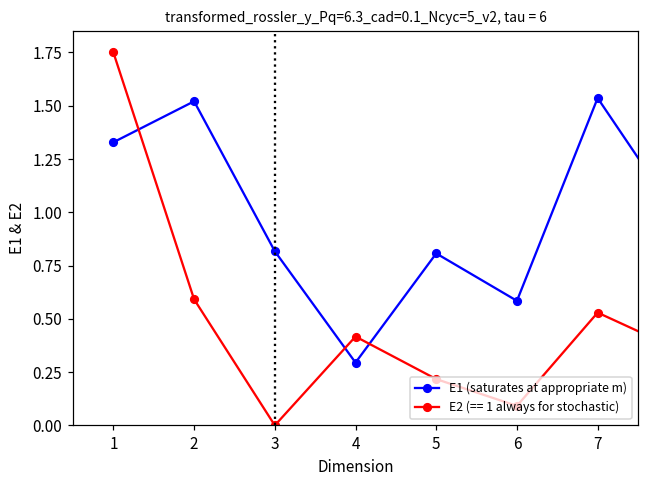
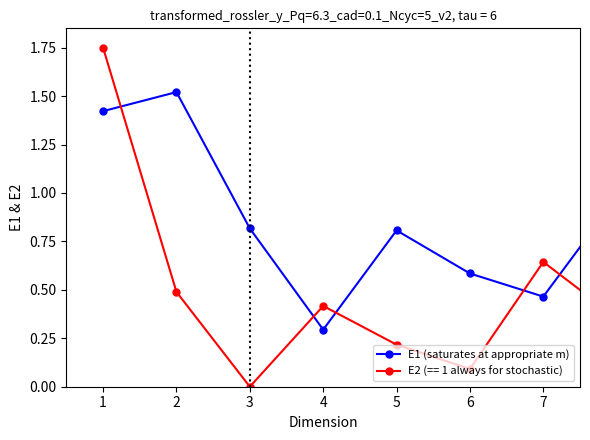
E1 (saturates at appropriate m), 1: 1.33 -> 1.42
E2 (== 1 always for stochastic), 2: 0.59 -> 0.49
E1 (saturates at appropriate m), 7: 1.54 -> 0.47
E2 (== 1 always for stochastic), 7: 0.53 -> 0.64
